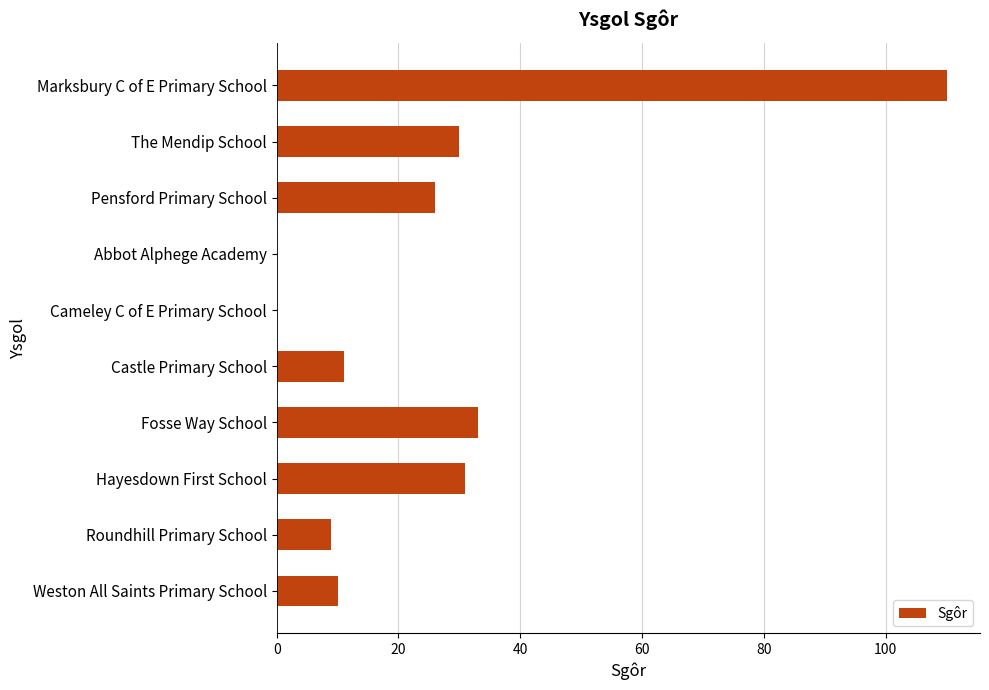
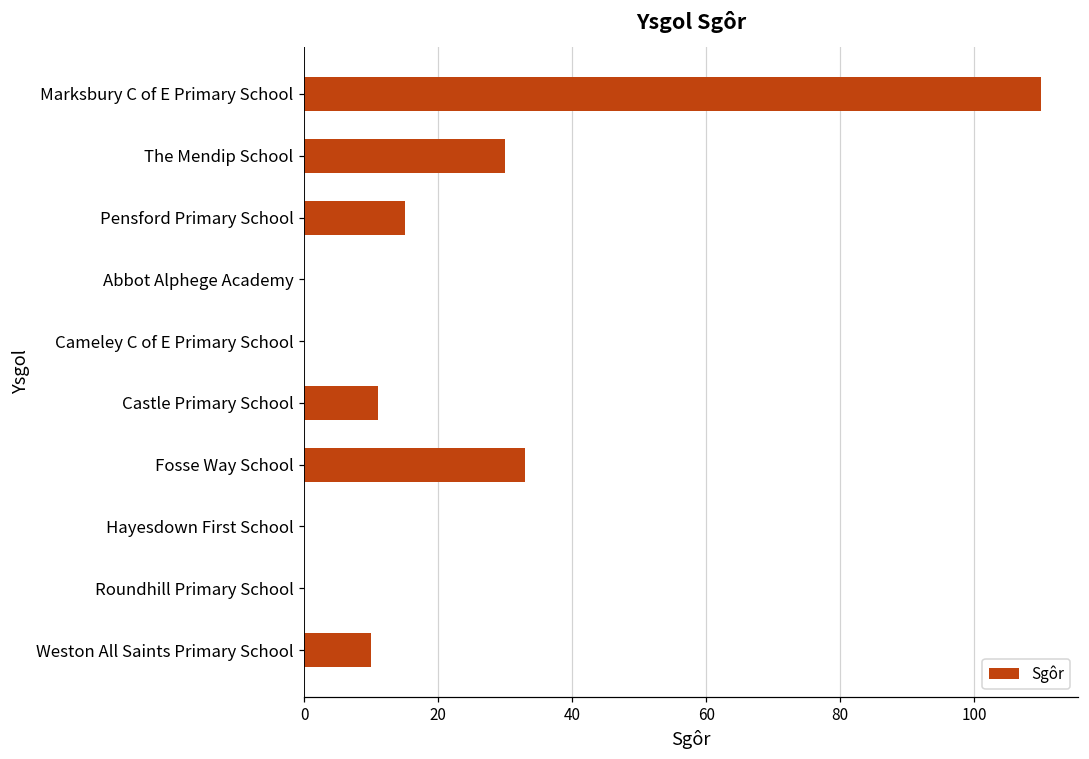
Pensford Primary School: 26 -> 15
Hayesdown First School: 31 -> 0
Roundhill Primary School: 9 -> 0
